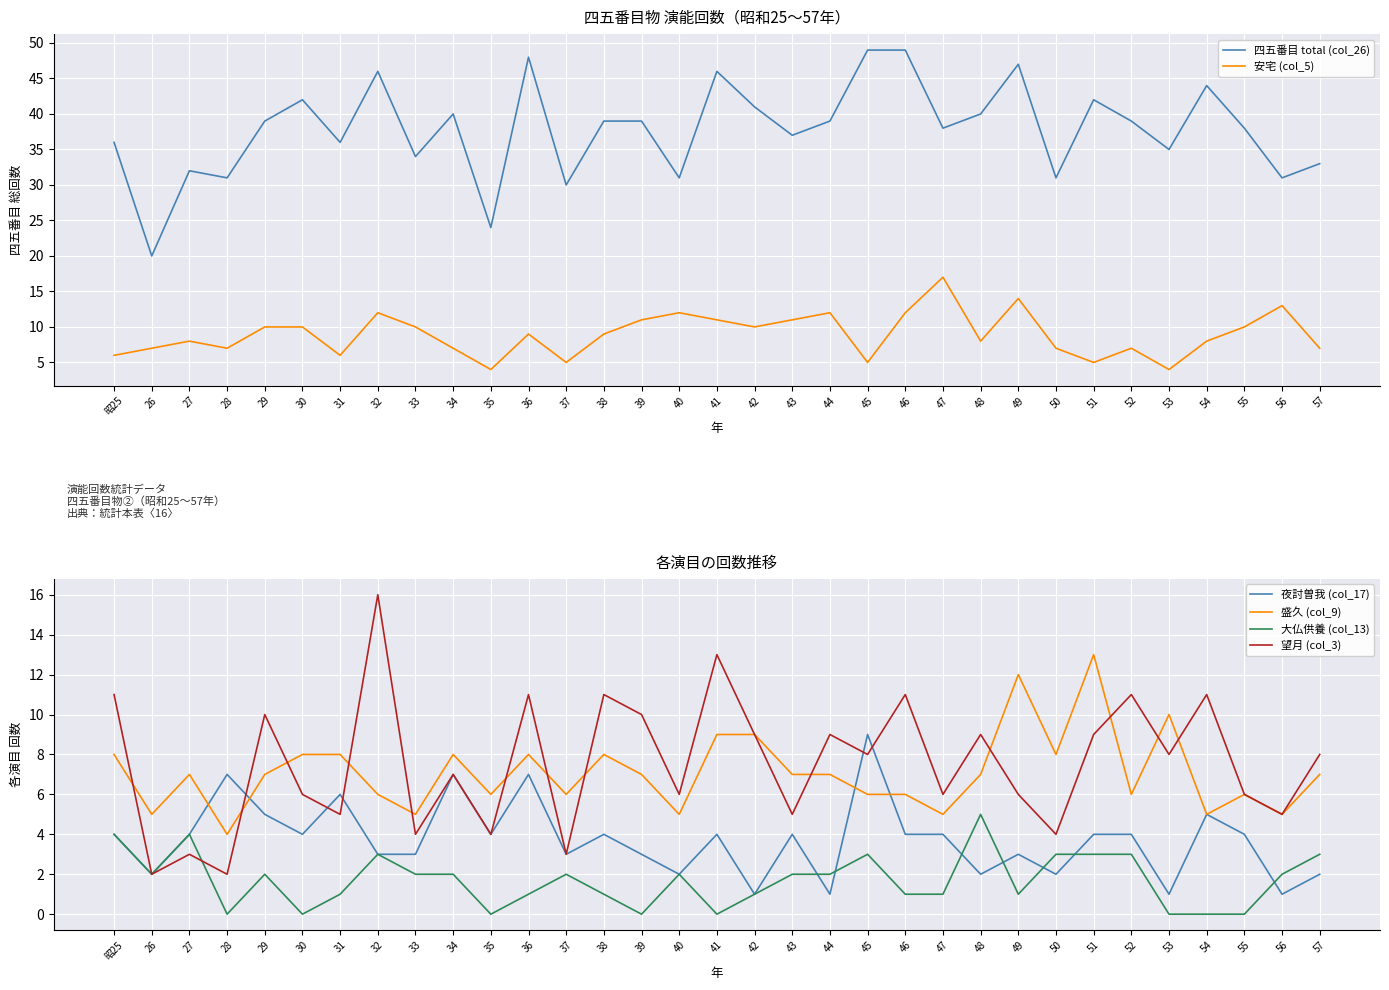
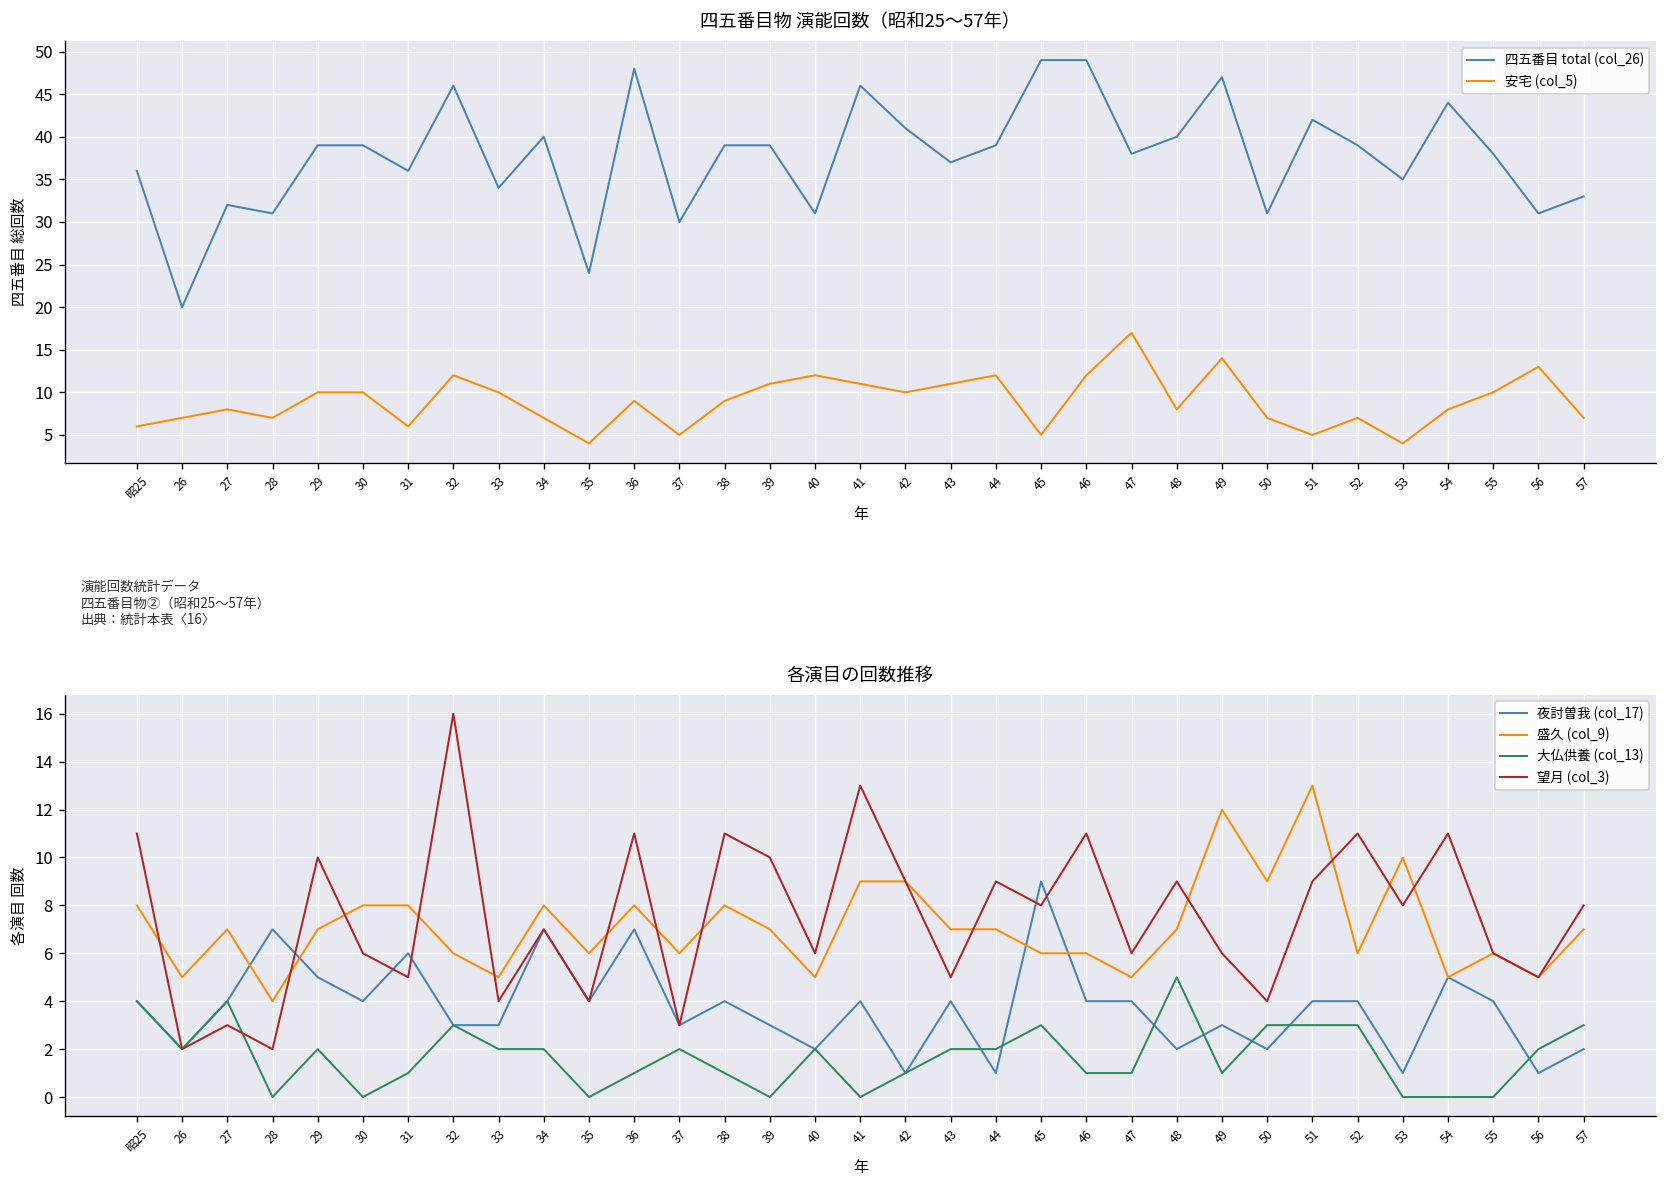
四五番目物 演能回数（昭和25〜57年）, 四五番目 total (col_26), 30: 42 -> 39
各演目の回数推移, 盛久 (col_9), 50: 8 -> 9
